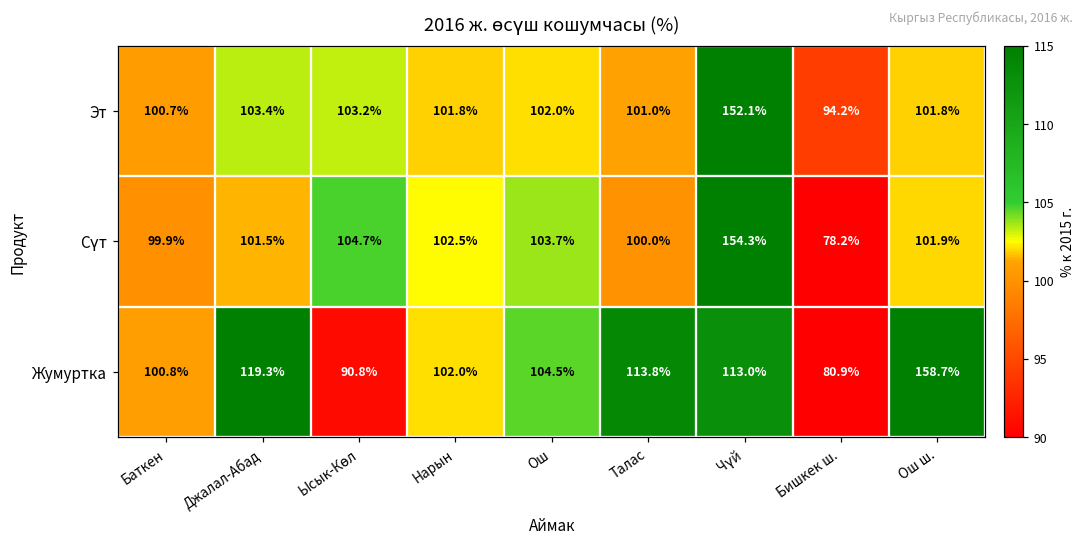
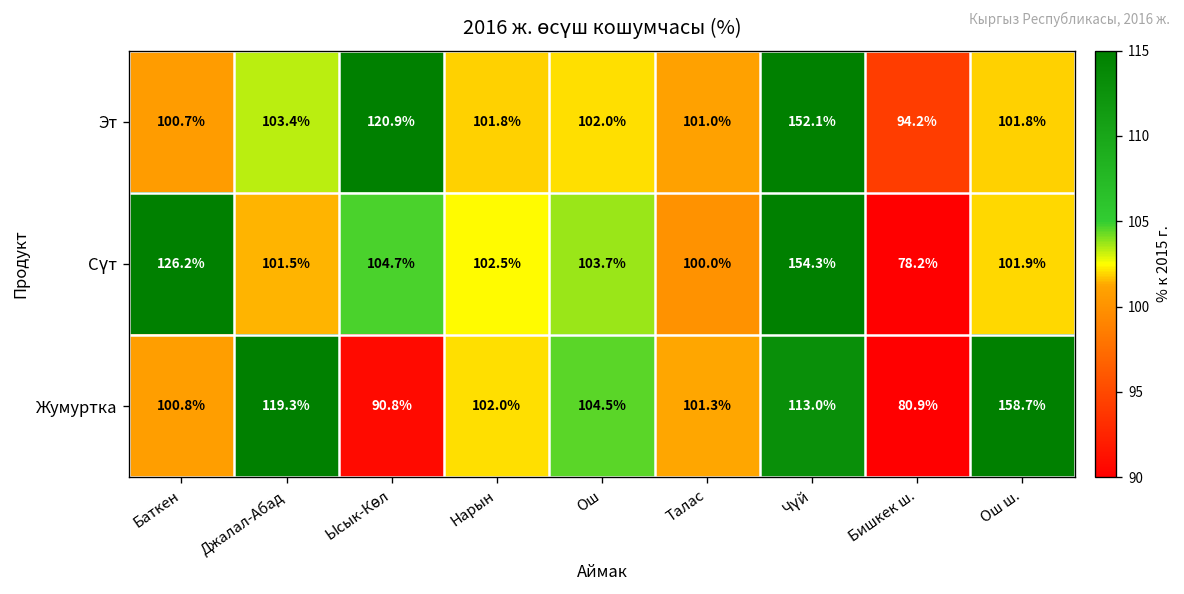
Эт, Ысык-Көл: 103.2% -> 120.9%
Сүт, Баткен: 99.9% -> 126.2%
Жумуртка, Талас: 113.8% -> 101.3%
